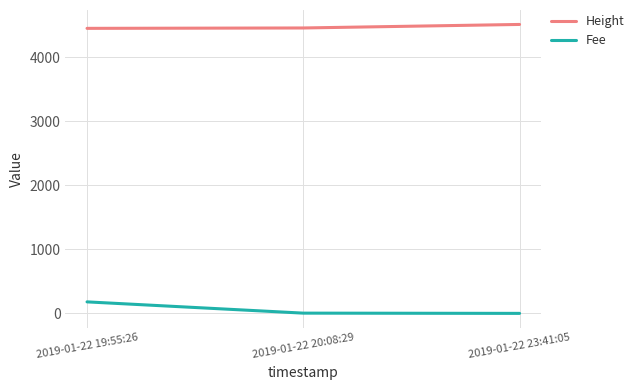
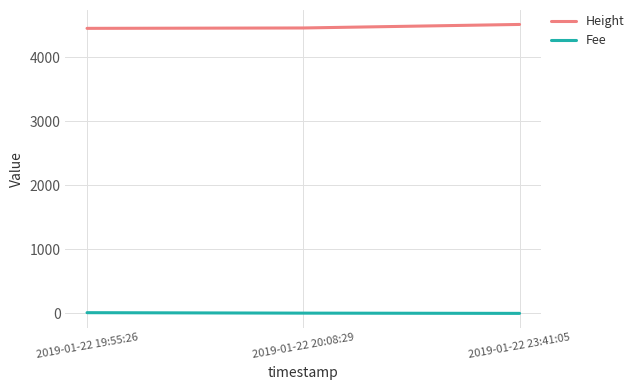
Fee, 2019-01-22 19:55:26: 200 -> 0
